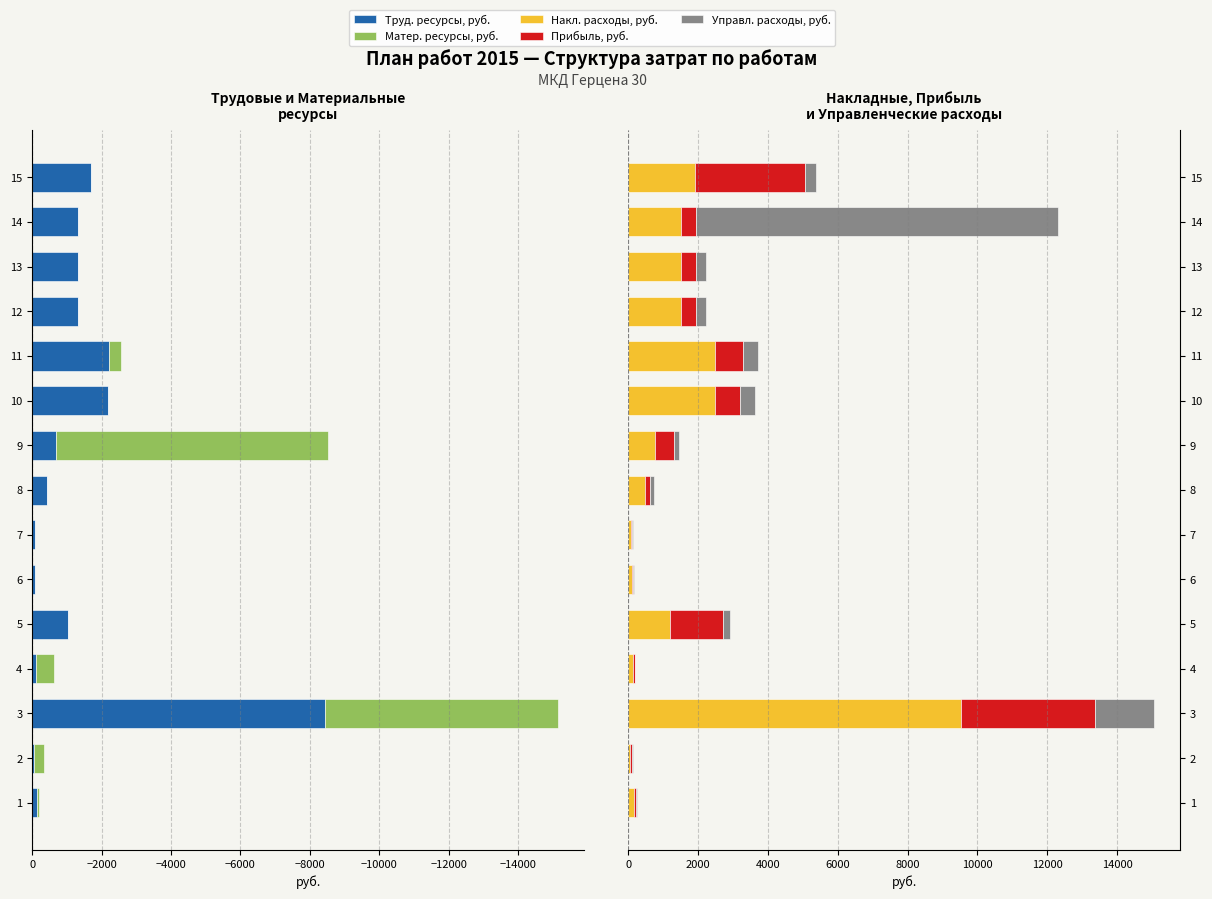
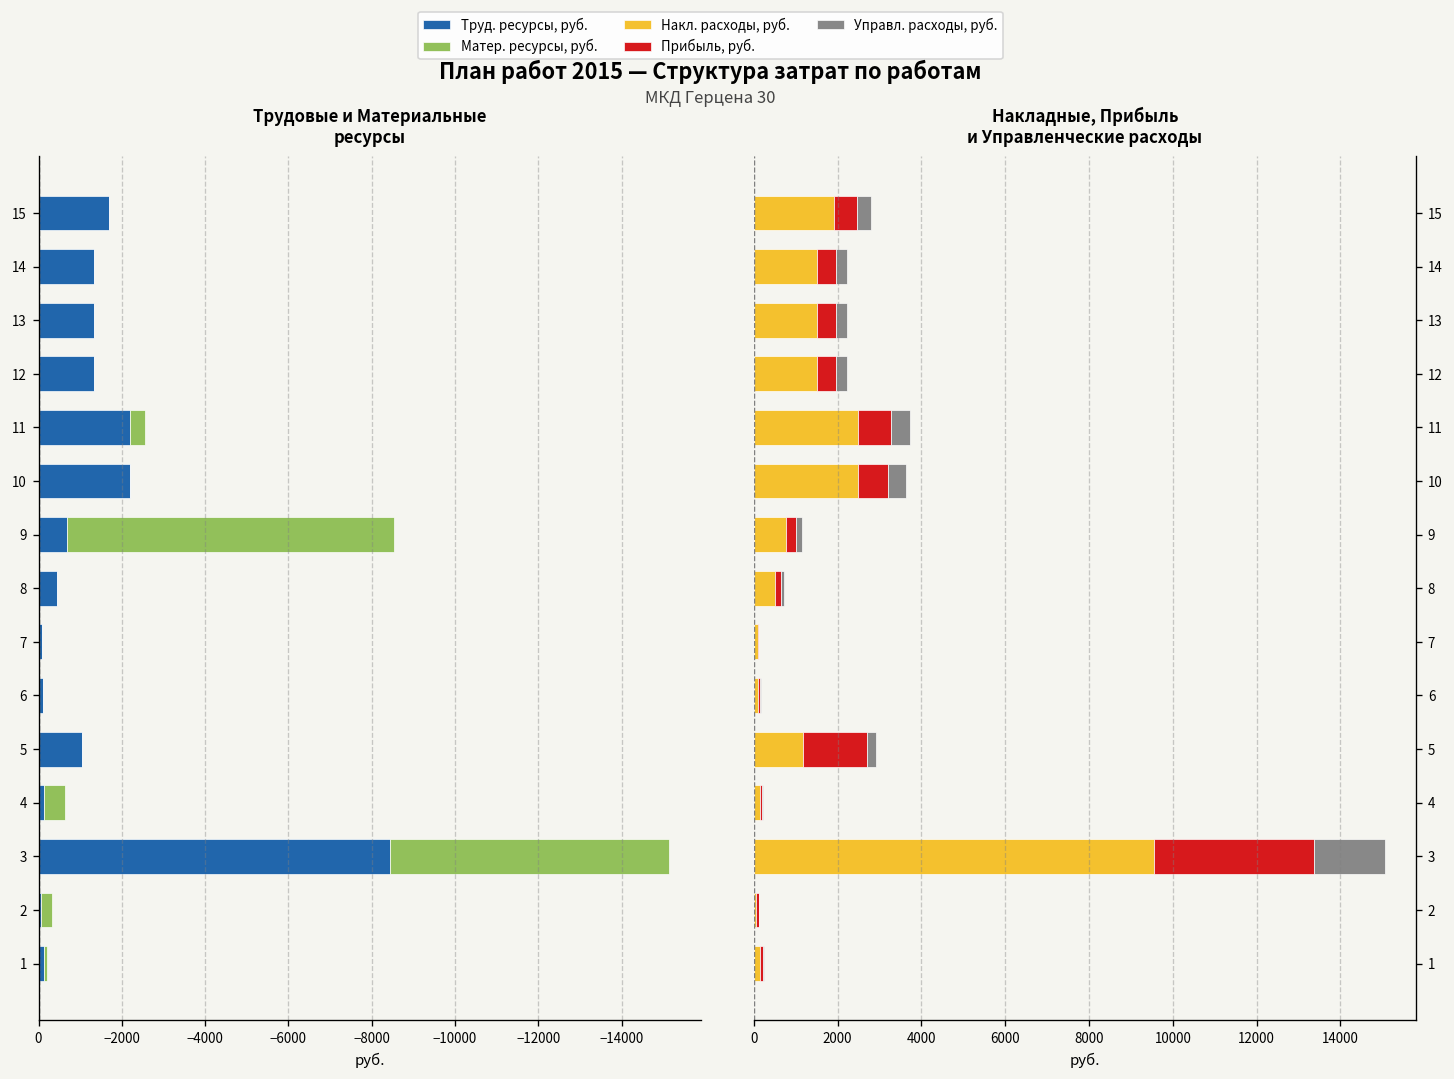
Накладные, Прибыль и Управленческие расходы, Прибыль, руб., 15: 3200 -> 600
Накладные, Прибыль и Управленческие расходы, Управл. расходы, руб., 14: 10400 -> 300
Накладные, Прибыль и Управленческие расходы, Прибыль, руб., 9: 500 -> 200
